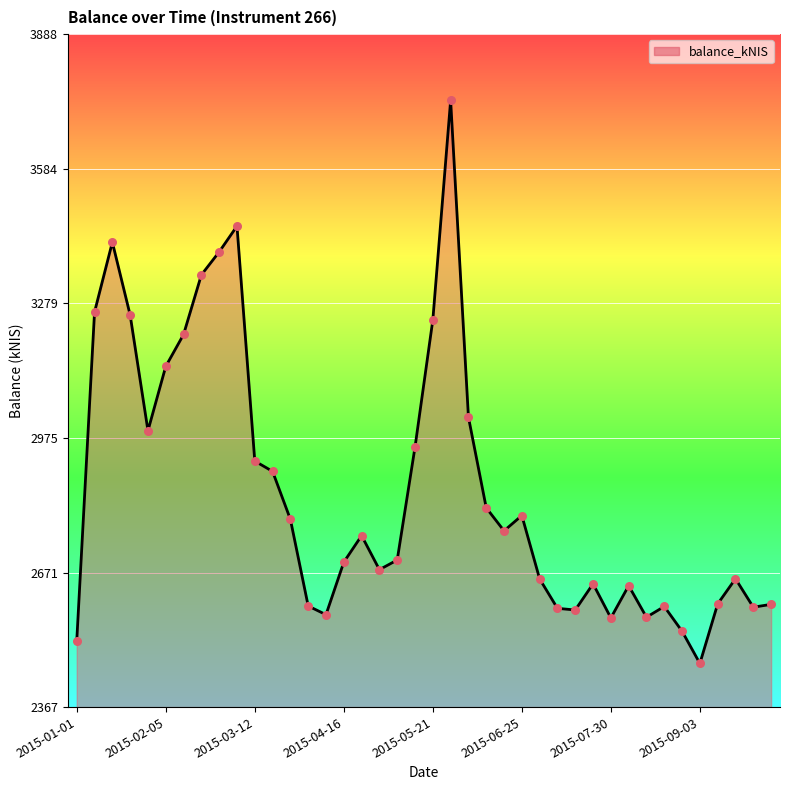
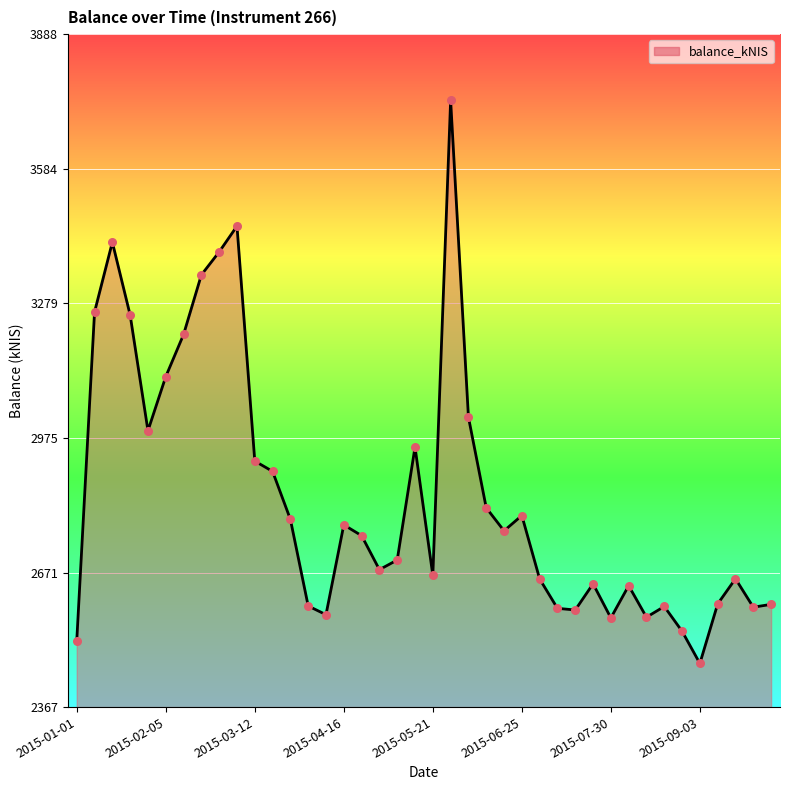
2015-02-05: 3140 -> 3110
2015-04-16: 2700 -> 2780
2015-05-21: 3240 -> 2670
